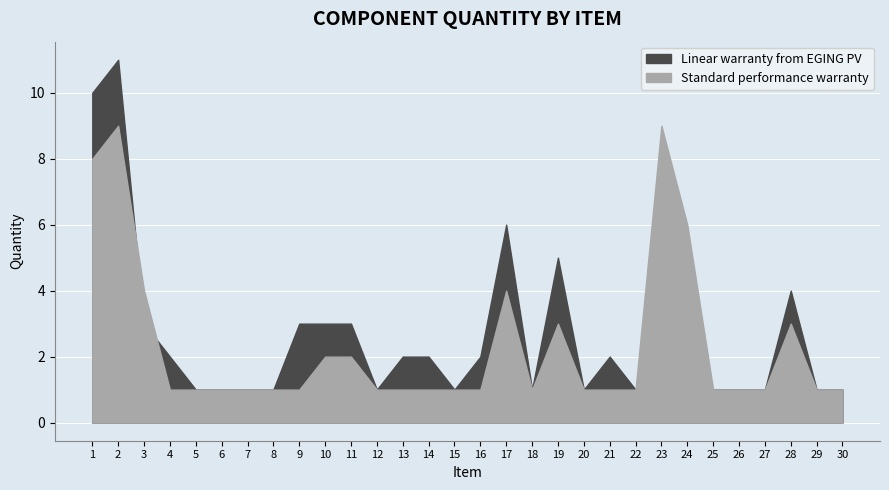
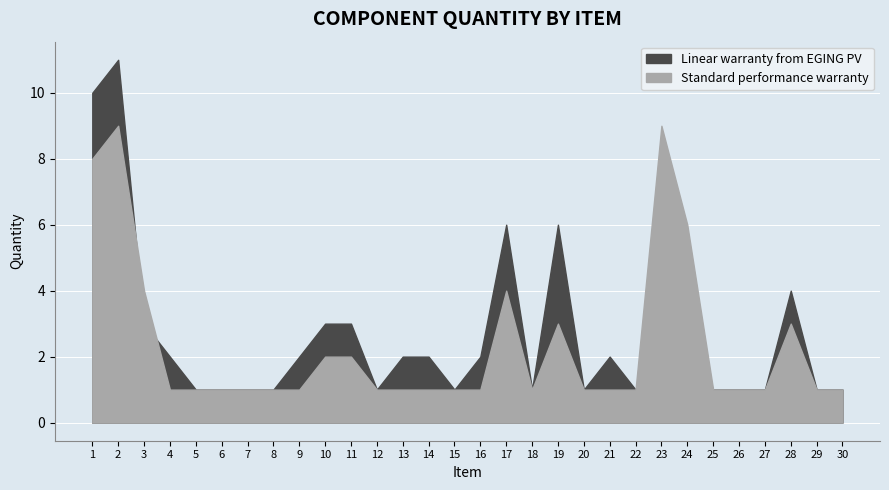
Linear warranty from EGING PV, 9: 3 -> 2
Linear warranty from EGING PV, 19: 5 -> 6
